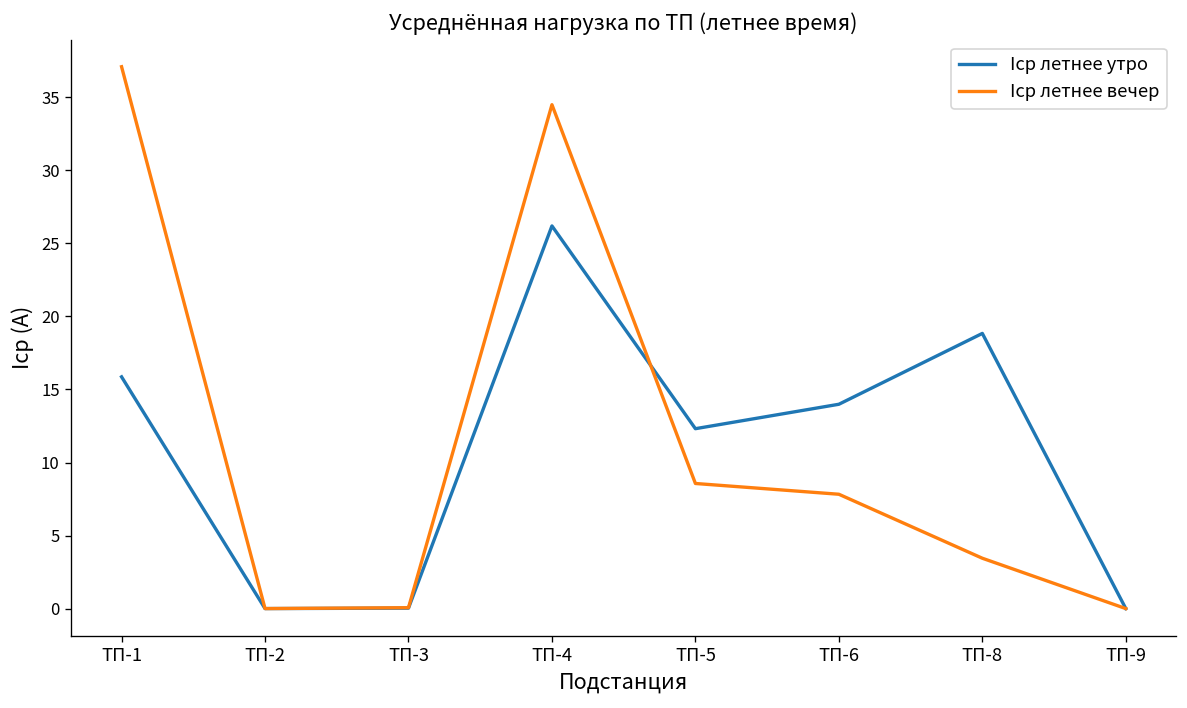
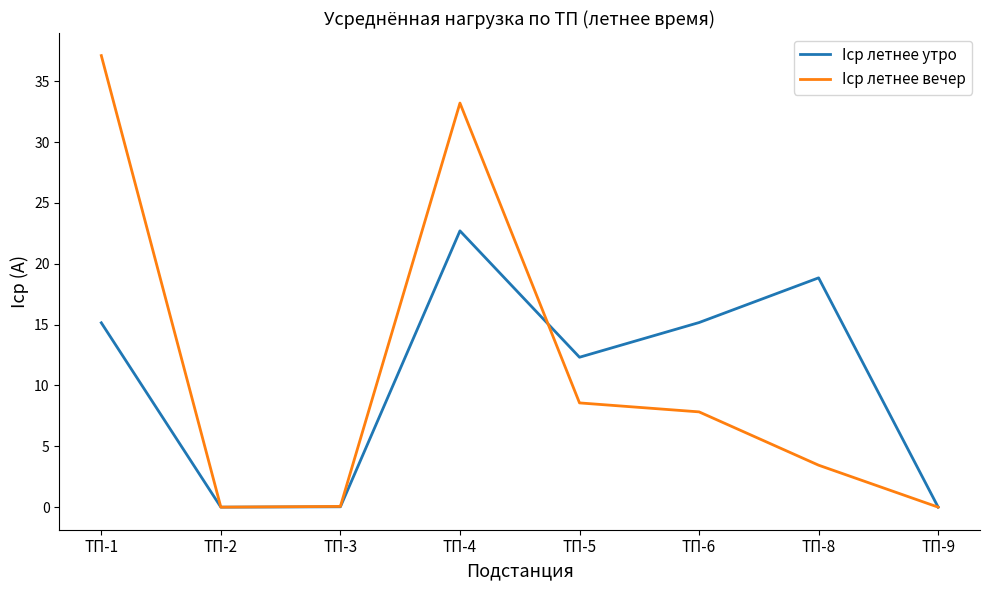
Iср летнее утро, ТП-1: 15.9 -> 15.1
Iср летнее утро, ТП-4: 26.2 -> 22.7
Iср летнее вечер, ТП-4: 34.5 -> 33.2
Iср летнее утро, ТП-6: 14.0 -> 15.2
